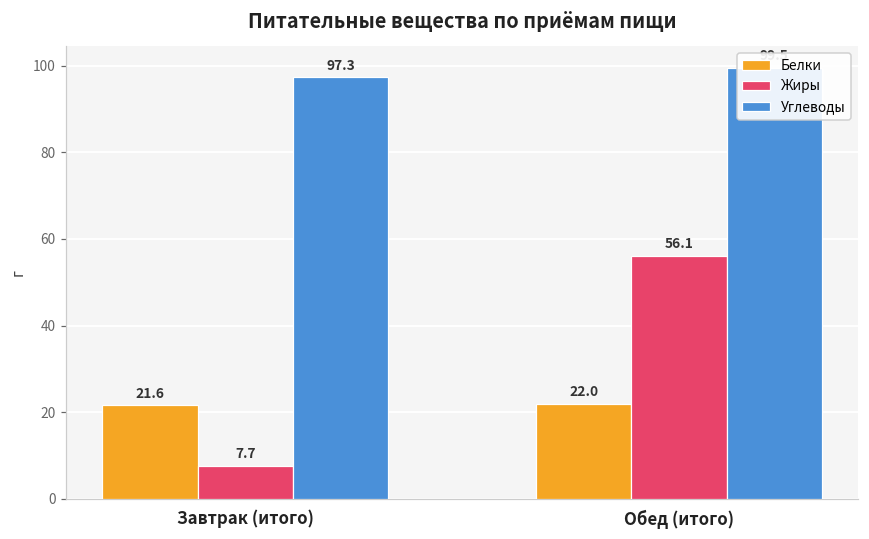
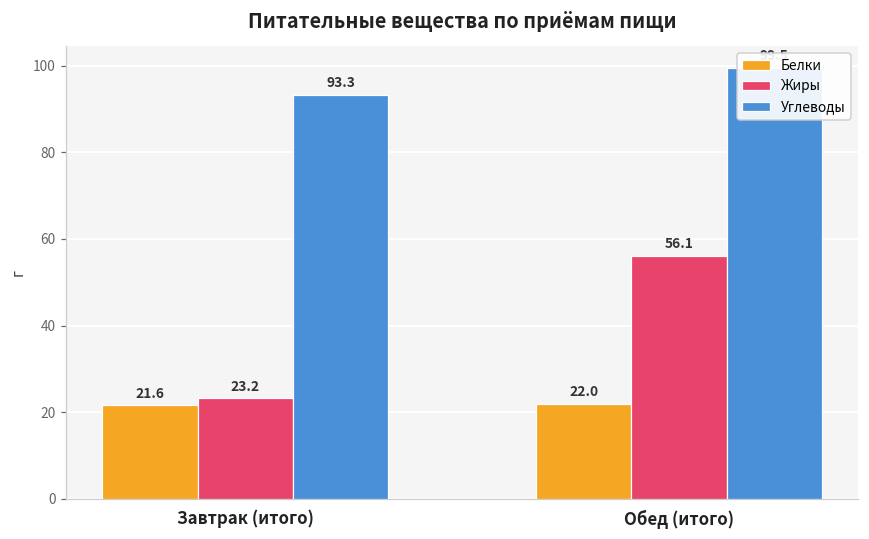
Жиры, Завтрак (итого): 7.7 -> 23.2
Углеводы, Завтрак (итого): 97.3 -> 93.3
